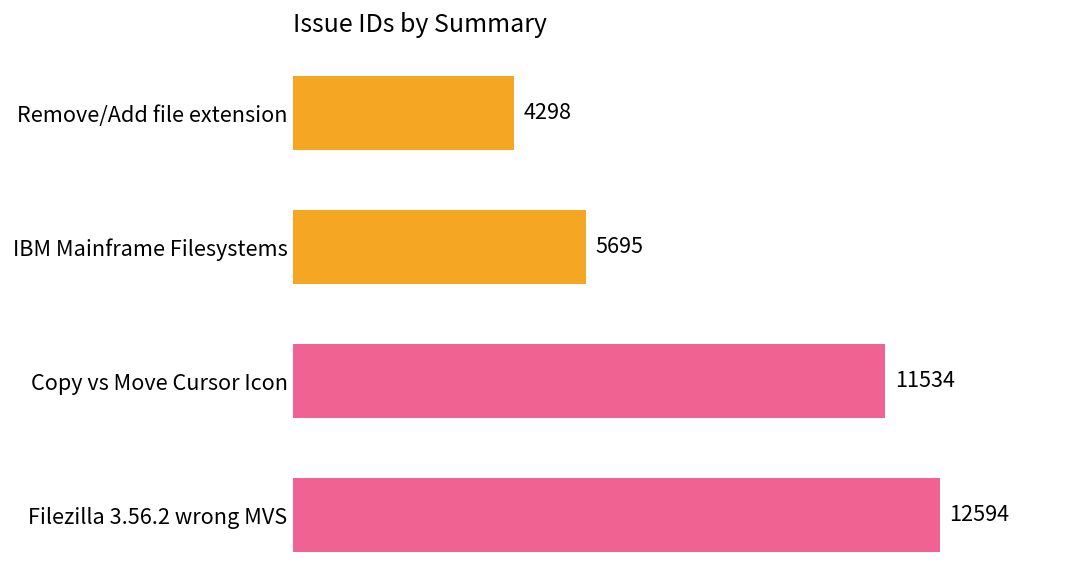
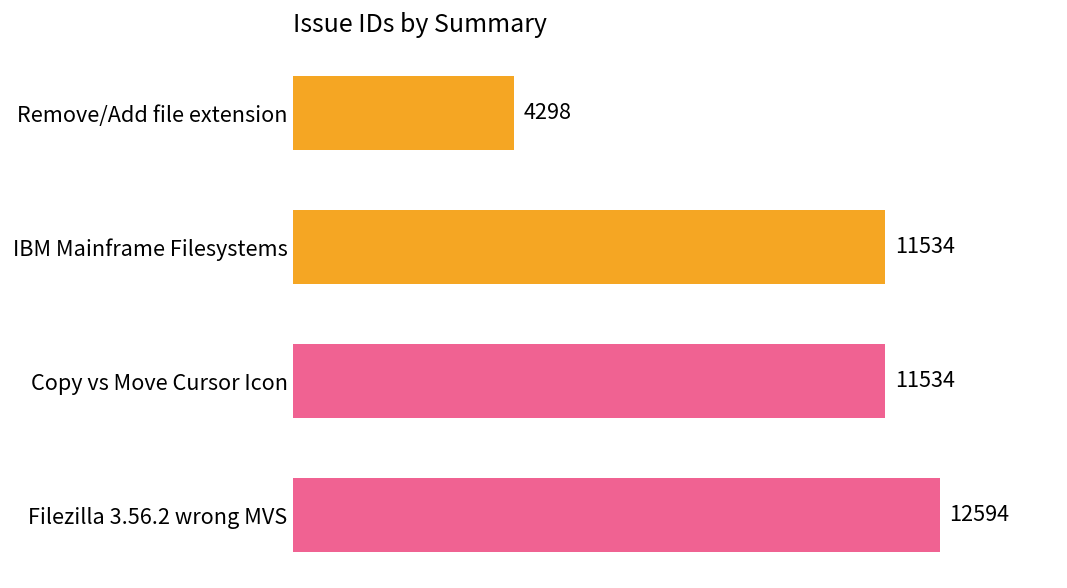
IBM Mainframe Filesystems: 5695 -> 11534
